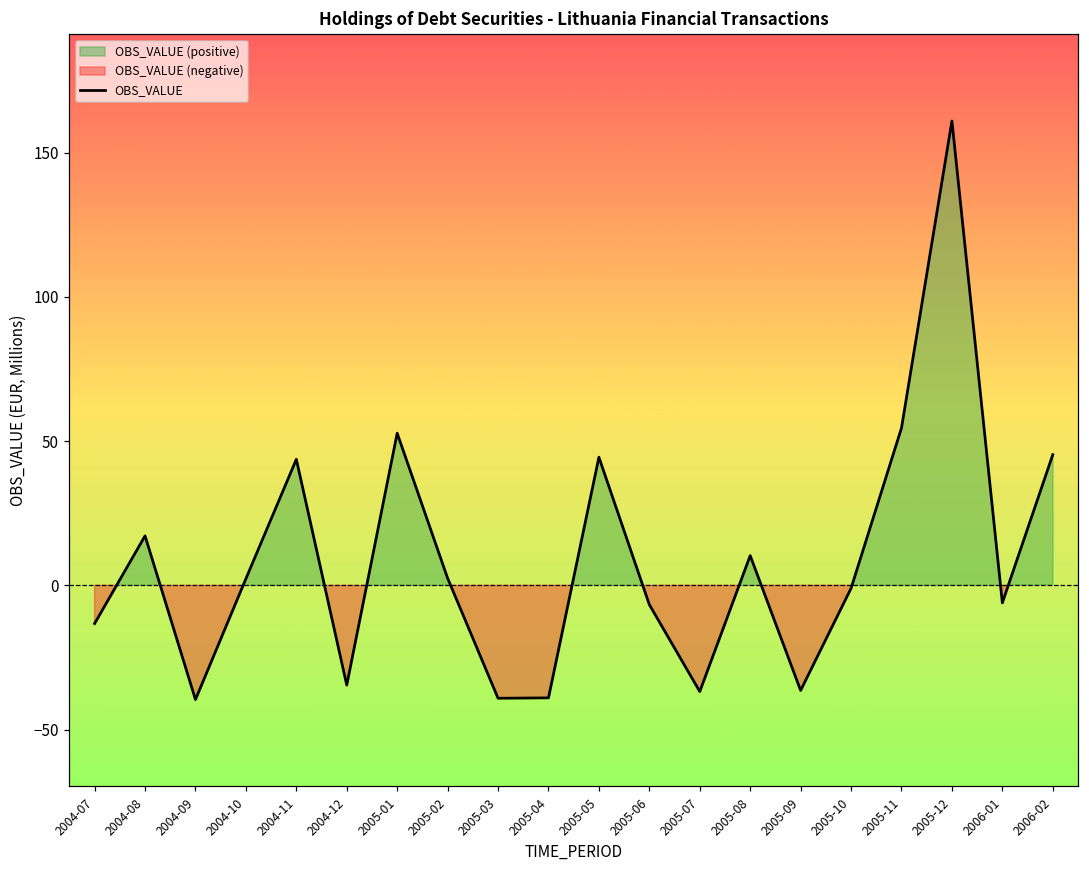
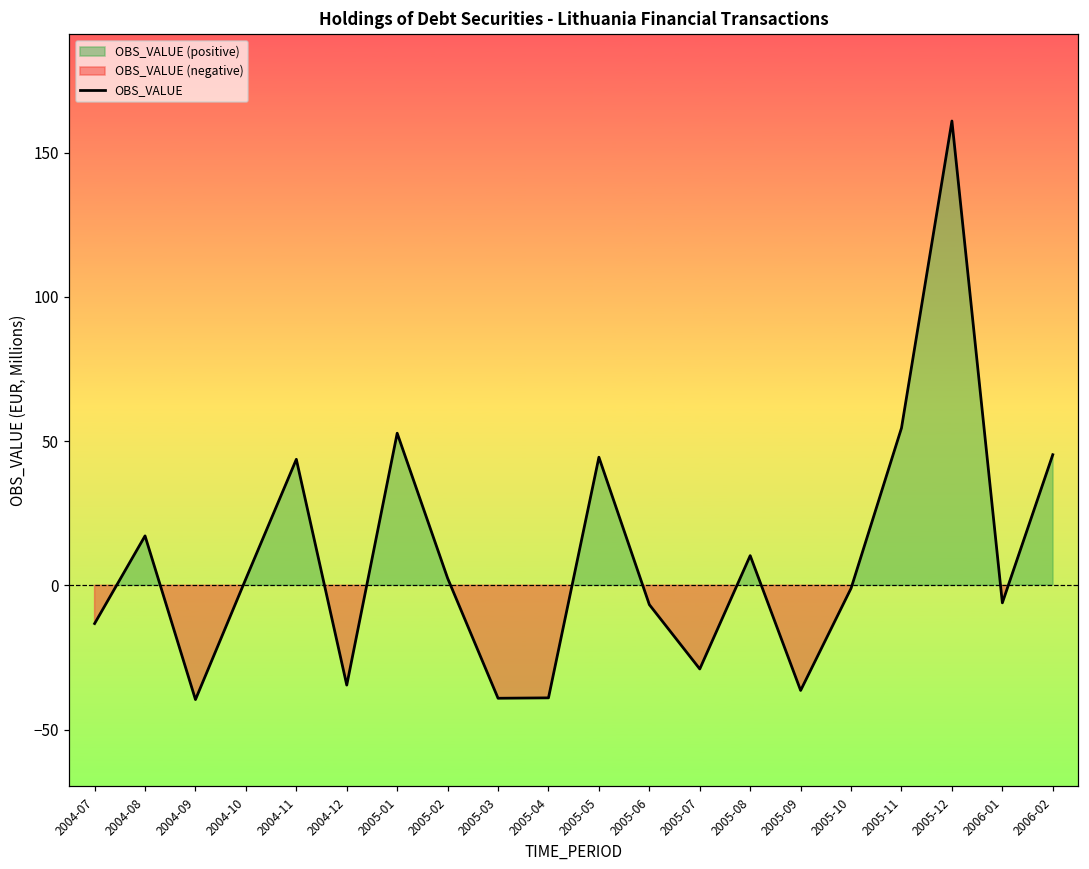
2005-07: -37 -> -29
